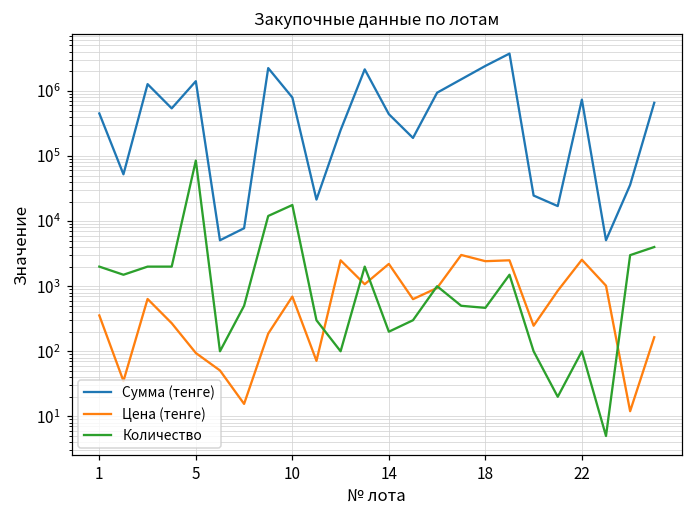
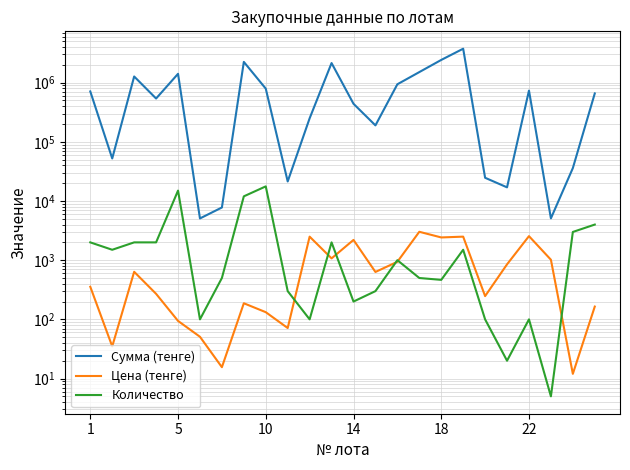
Сумма (тенге), 1: 500000 -> 700000
Количество, 5: 90000 -> 15000
Цена (тенге), 10: 700 -> 130
